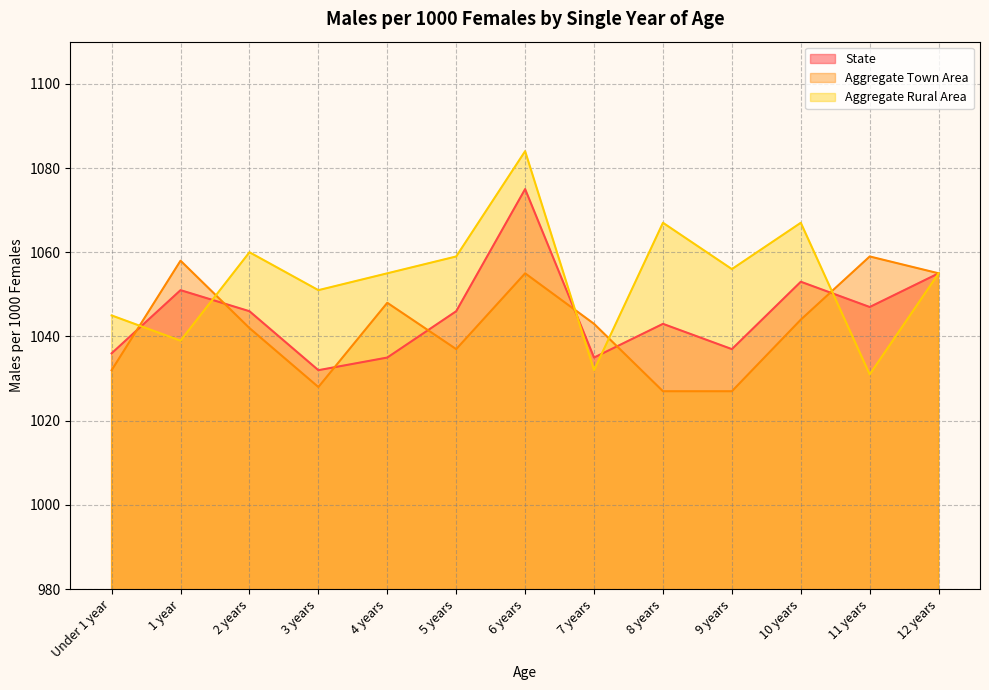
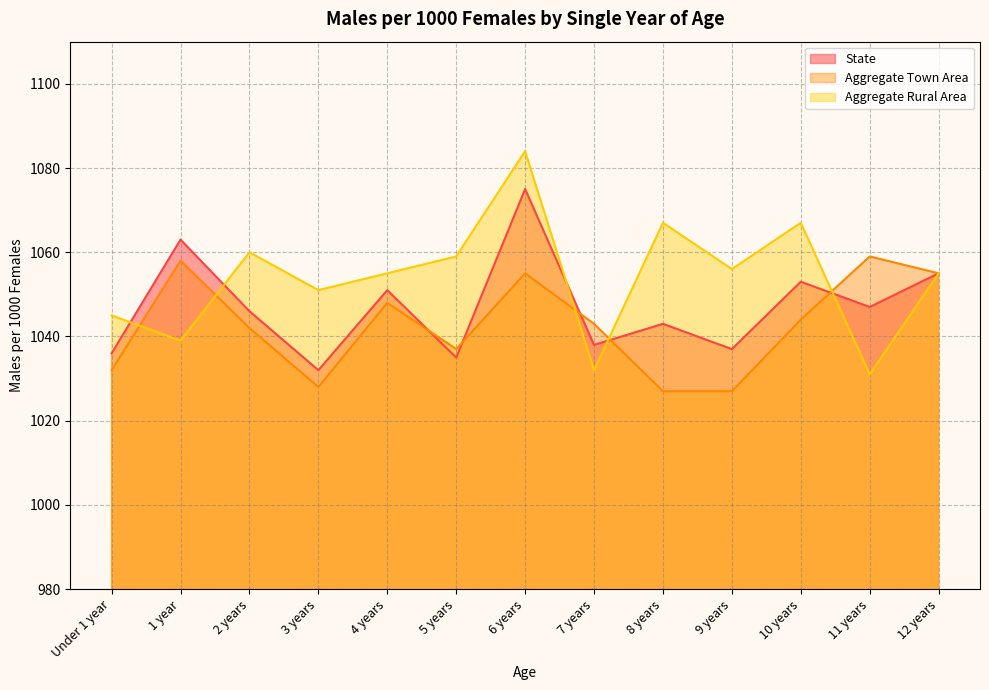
State, 1 year: 1051 -> 1063
State, 4 years: 1035 -> 1051
State, 5 years: 1046 -> 1035
State, 7 years: 1035 -> 1038
